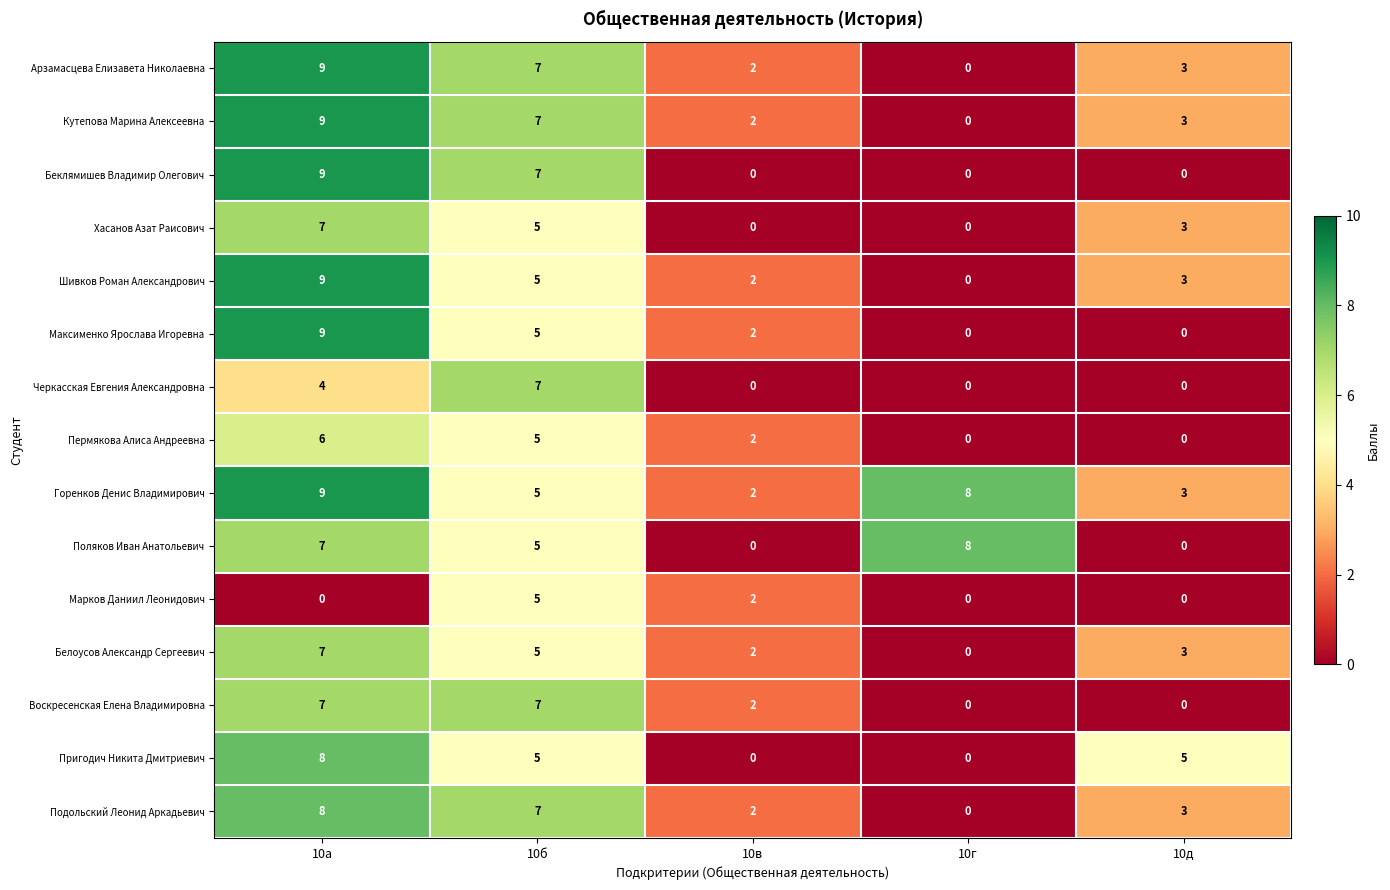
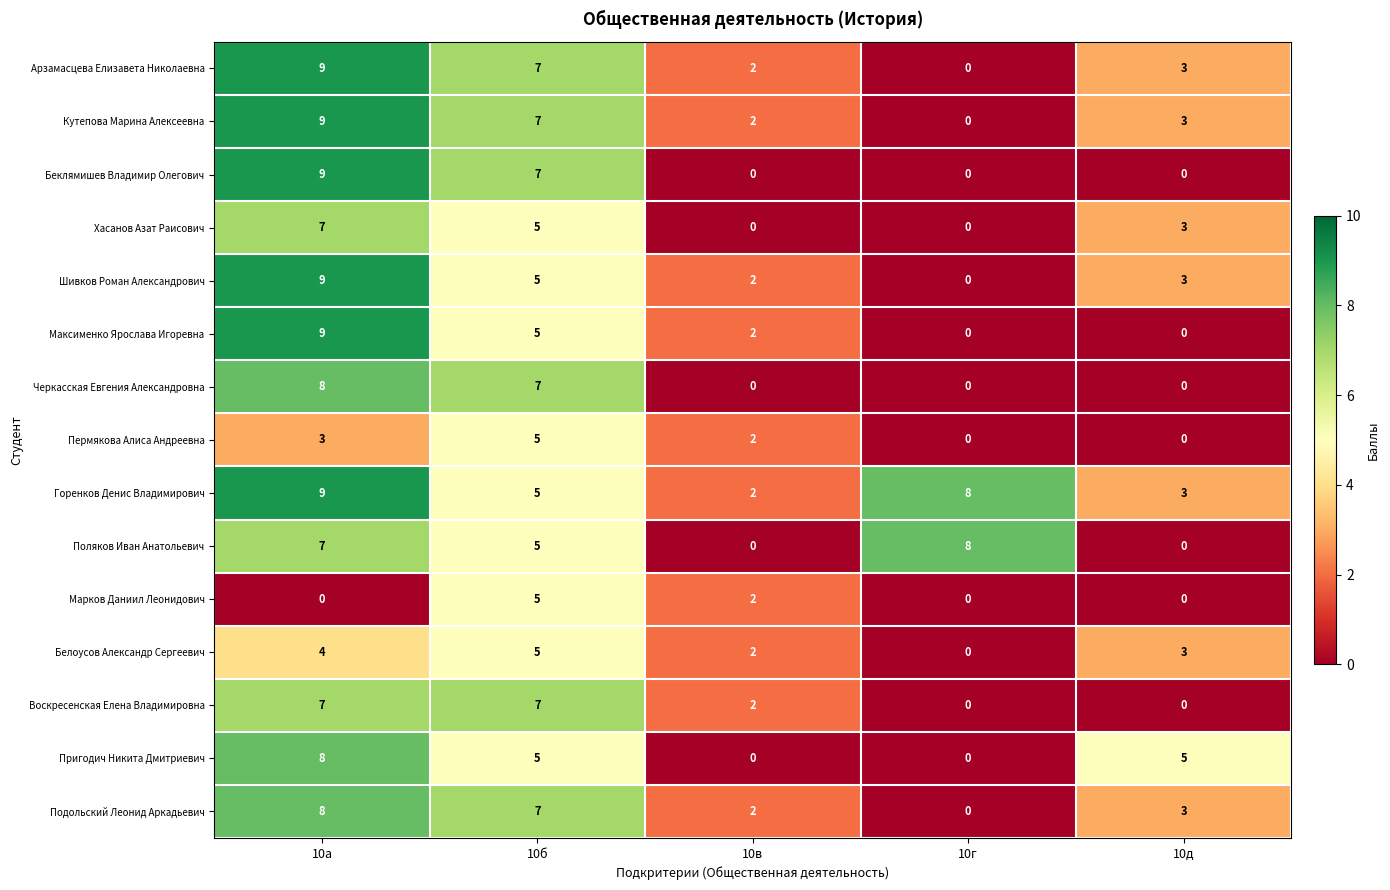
Черкасская Евгения Александровна, 10а: 4 -> 8
Пермякова Алиса Андреевна, 10а: 6 -> 3
Белоусов Александр Сергеевич, 10а: 7 -> 4
